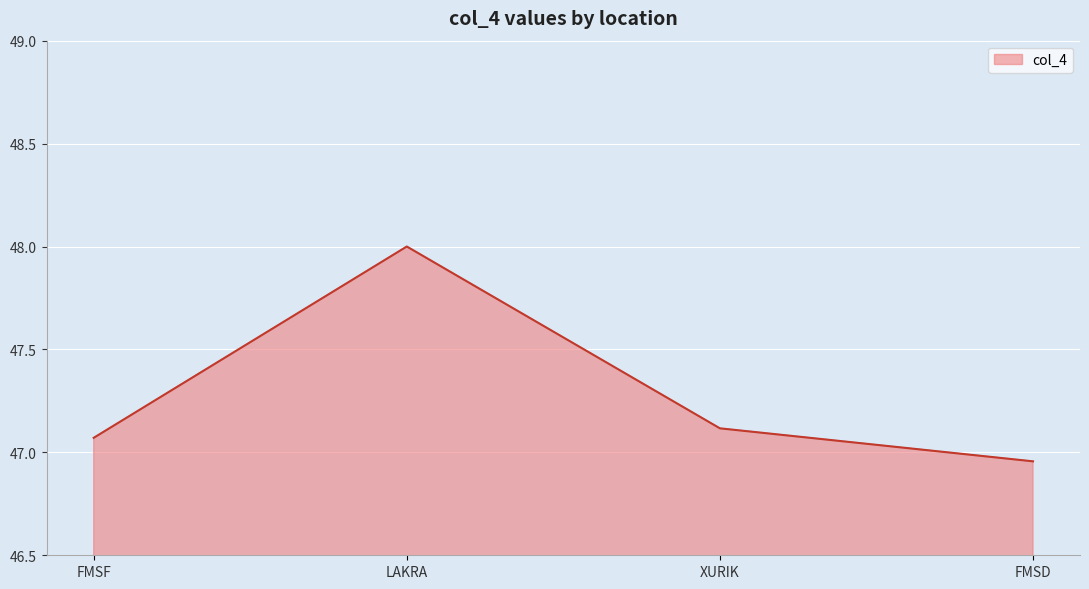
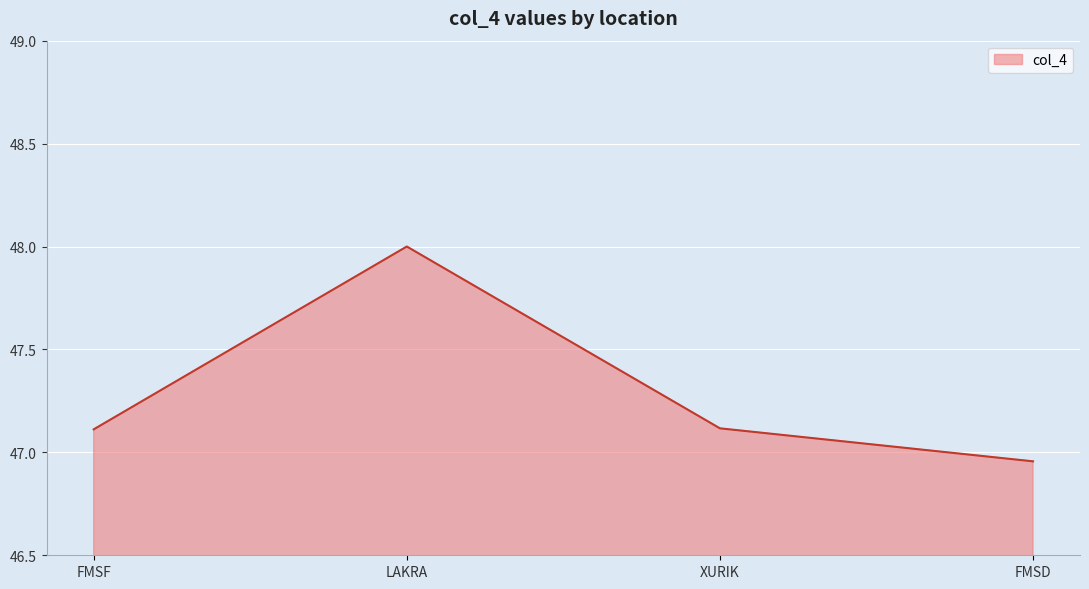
FMSF: 47.07 -> 47.11
